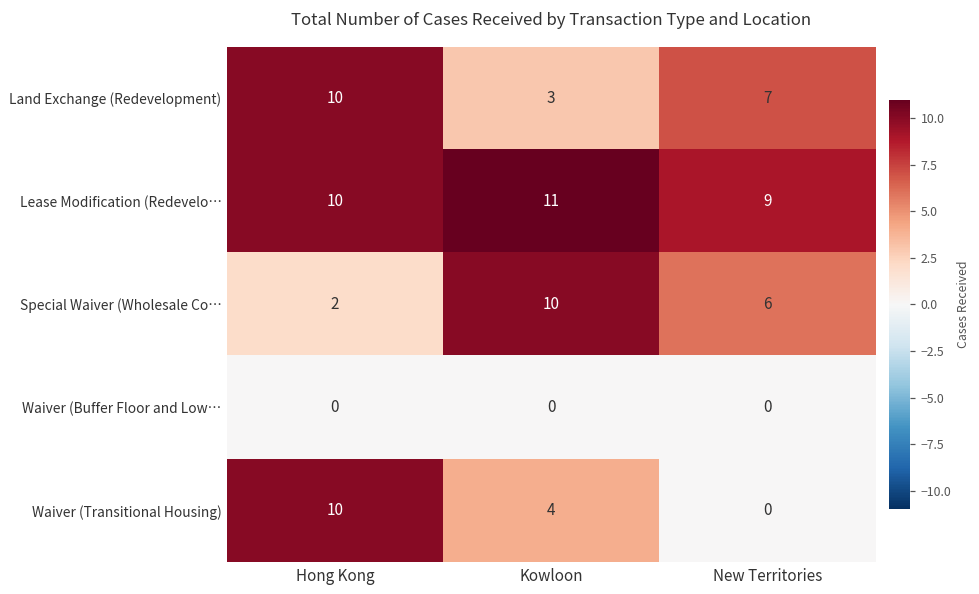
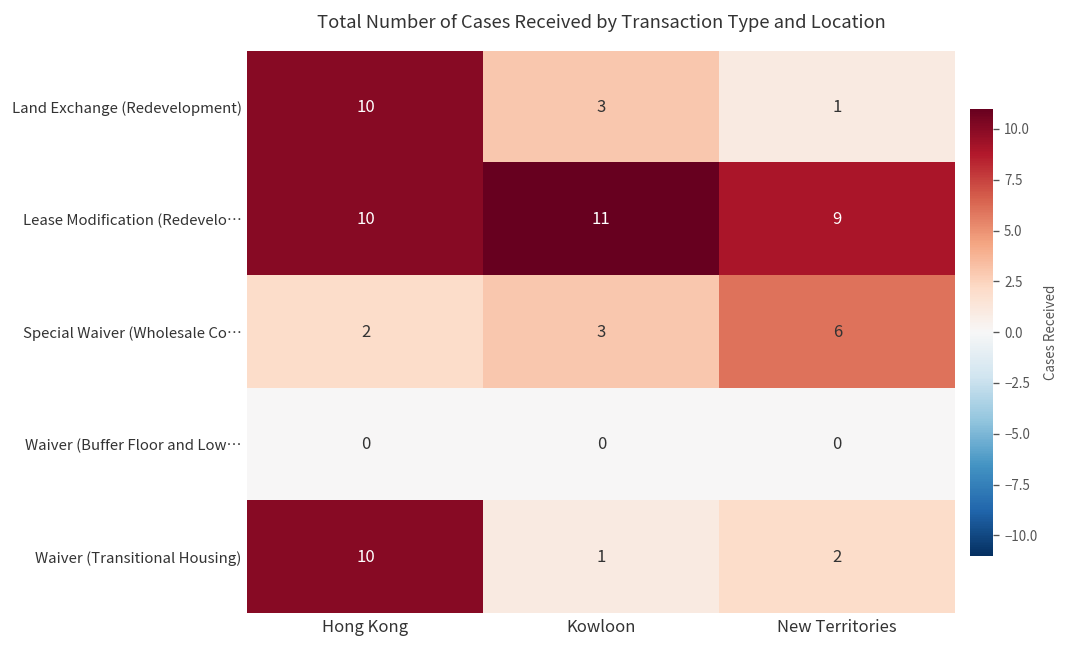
Land Exchange (Redevelopment), New Territories: 7 -> 1
Special Waiver (Wholesale Co…, Kowloon: 10 -> 3
Waiver (Transitional Housing), Kowloon: 4 -> 1
Waiver (Transitional Housing), New Territories: 0 -> 2
